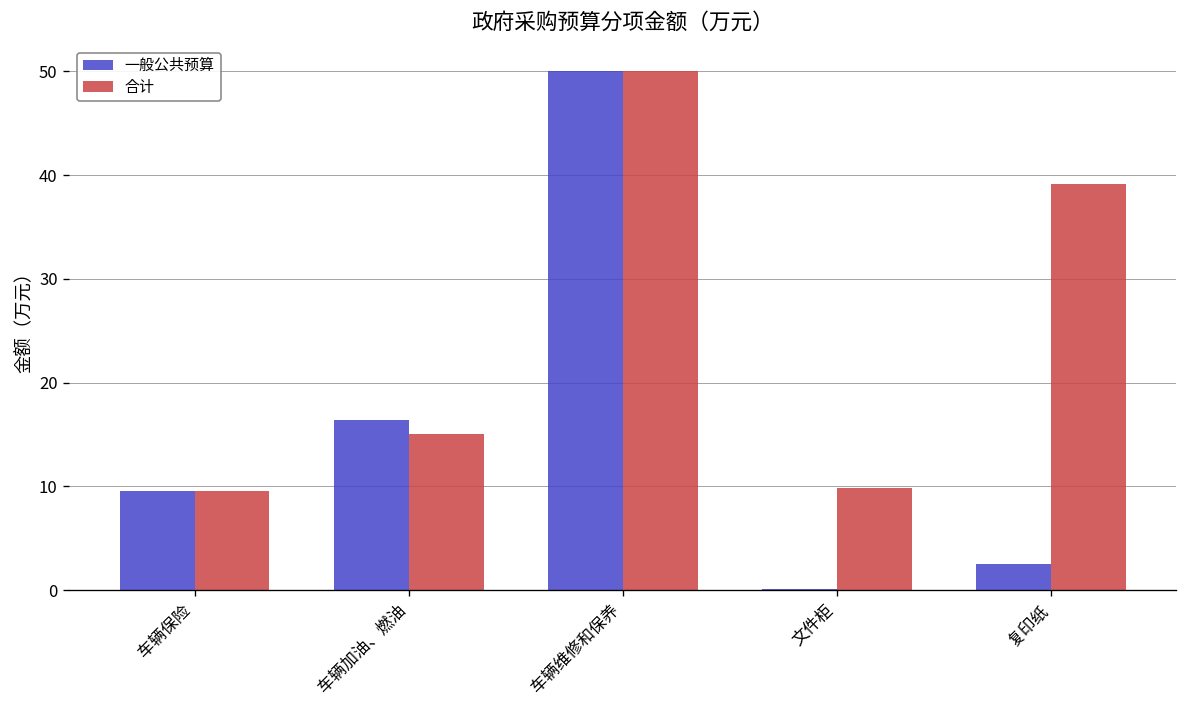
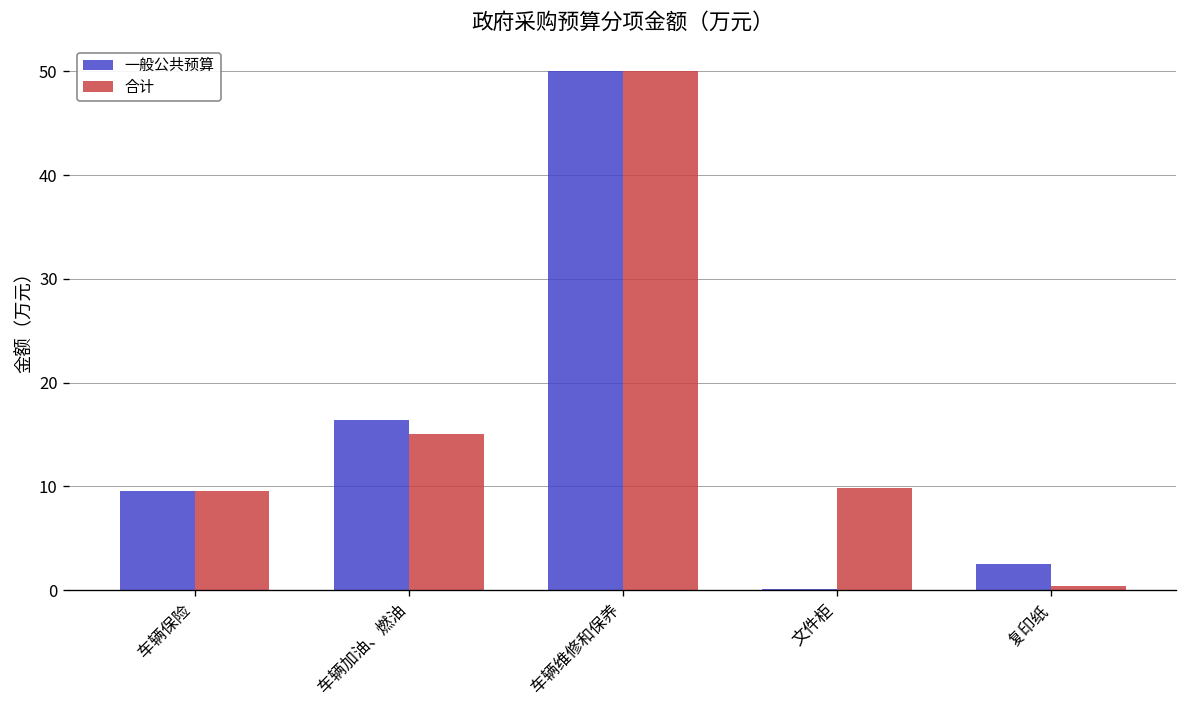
合计, 复印纸: 39 -> 0
